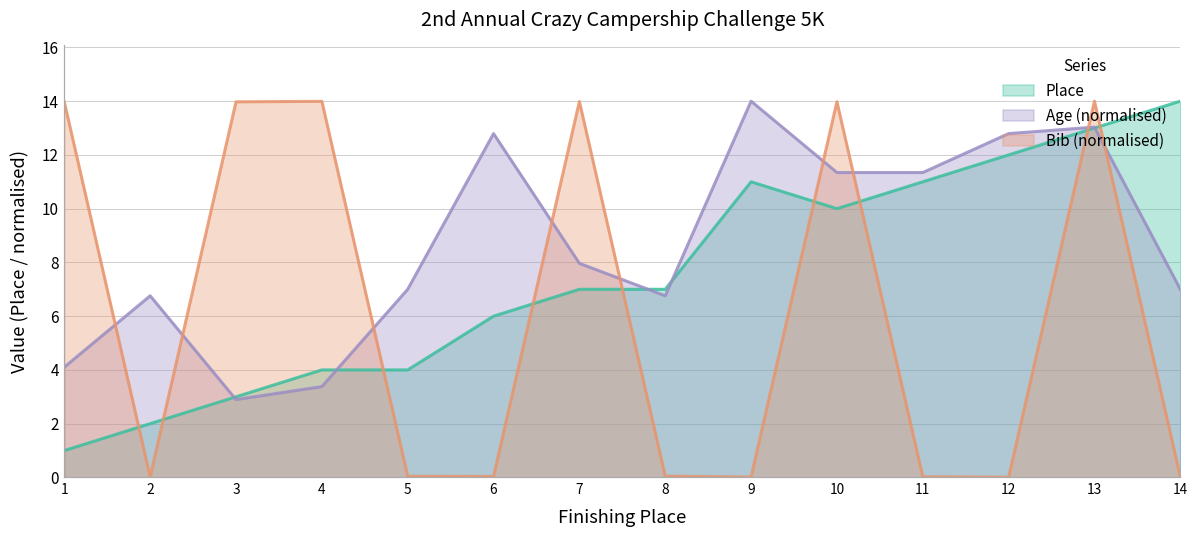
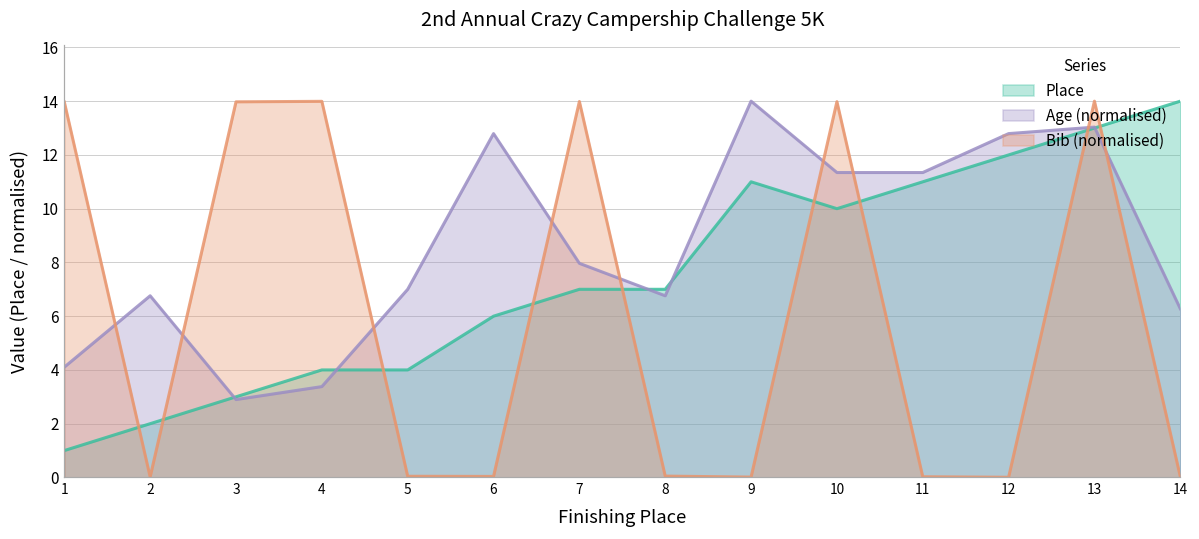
Age (normalised), 14: 7.0 -> 6.3
